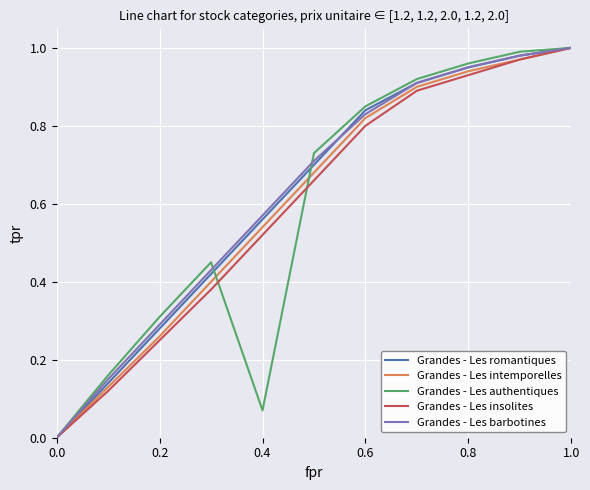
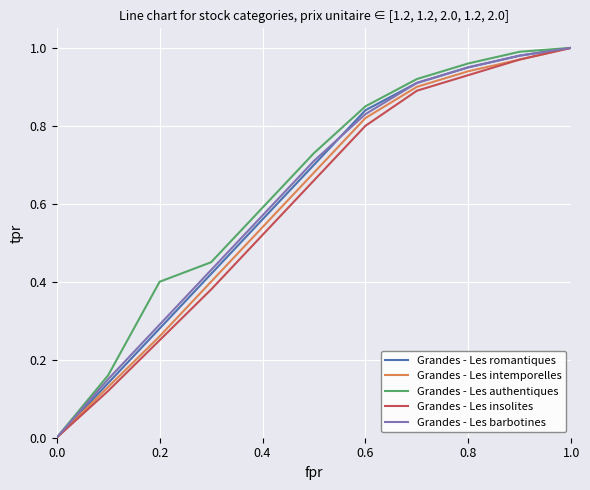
Grandes - Les authentiques, 0.2: 0.31 -> 0.40
Grandes - Les authentiques, 0.4: 0.07 -> 0.59
